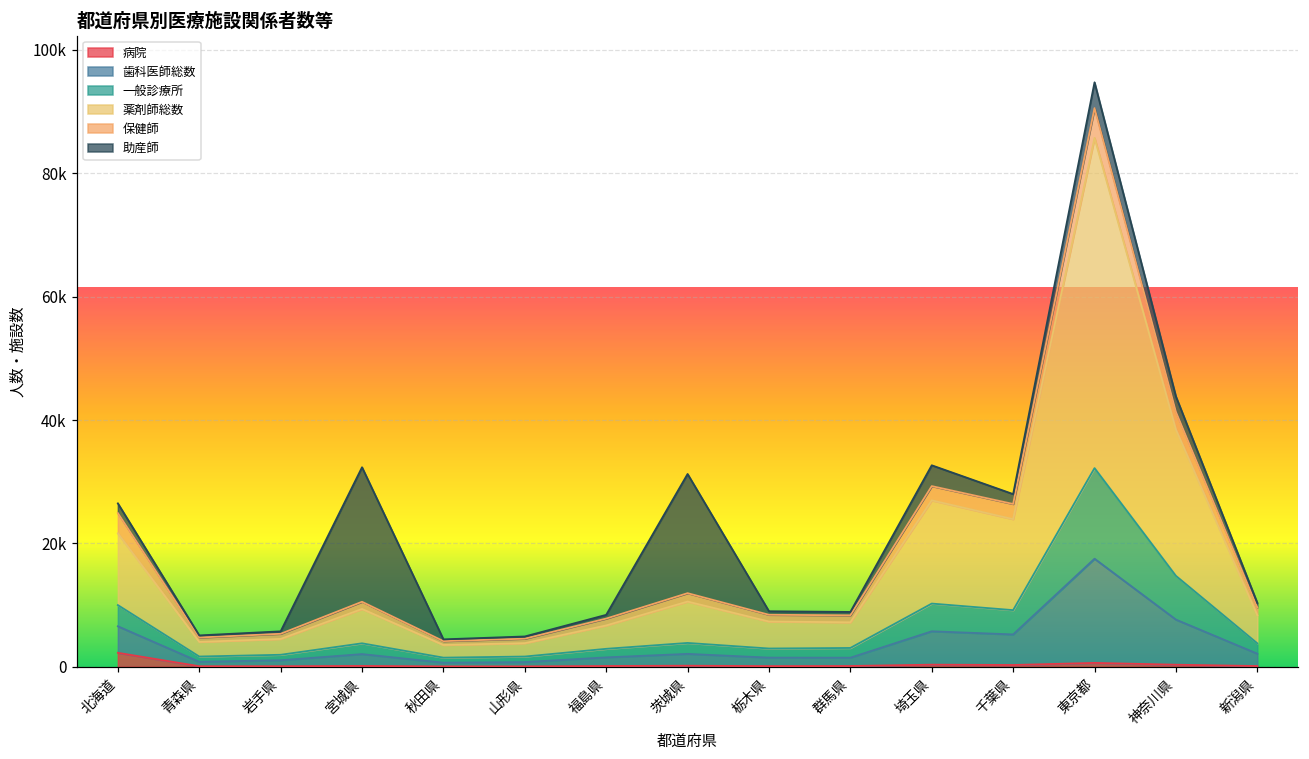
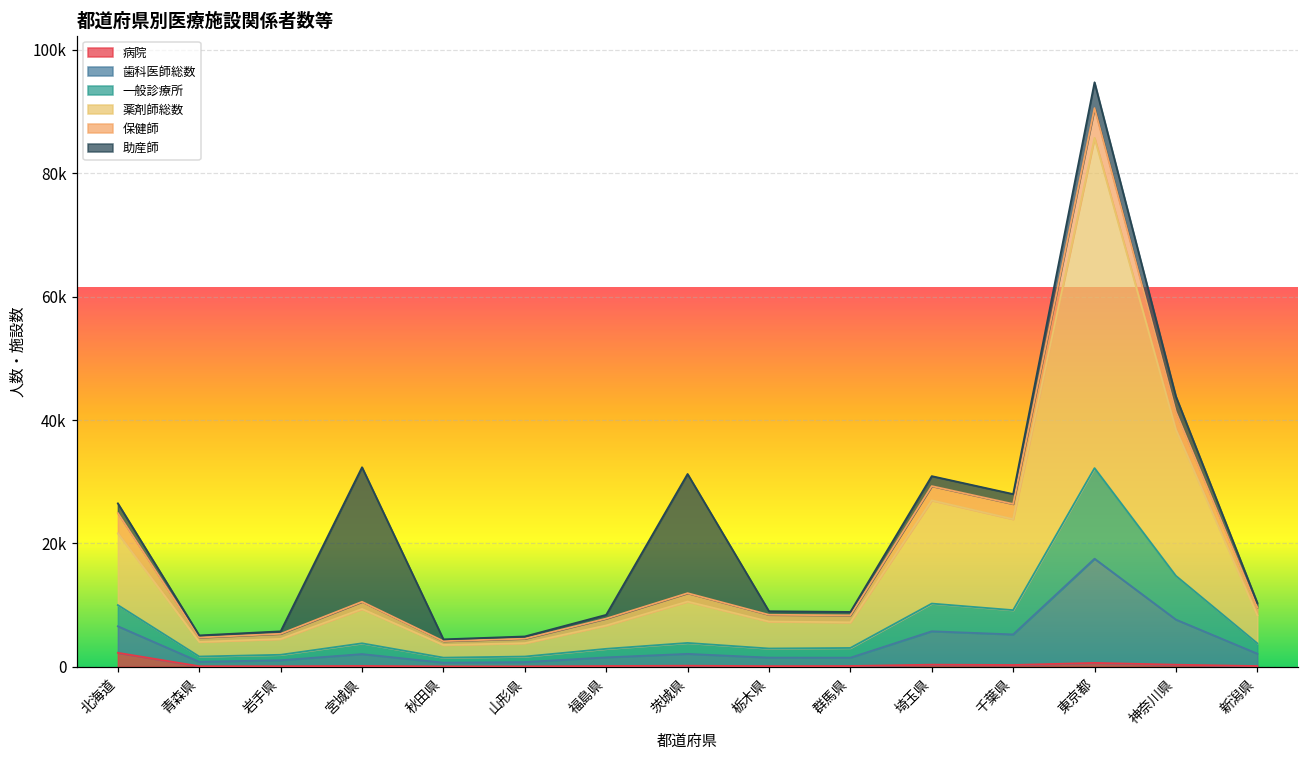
助産師, 埼玉県: 3000 -> 2000
